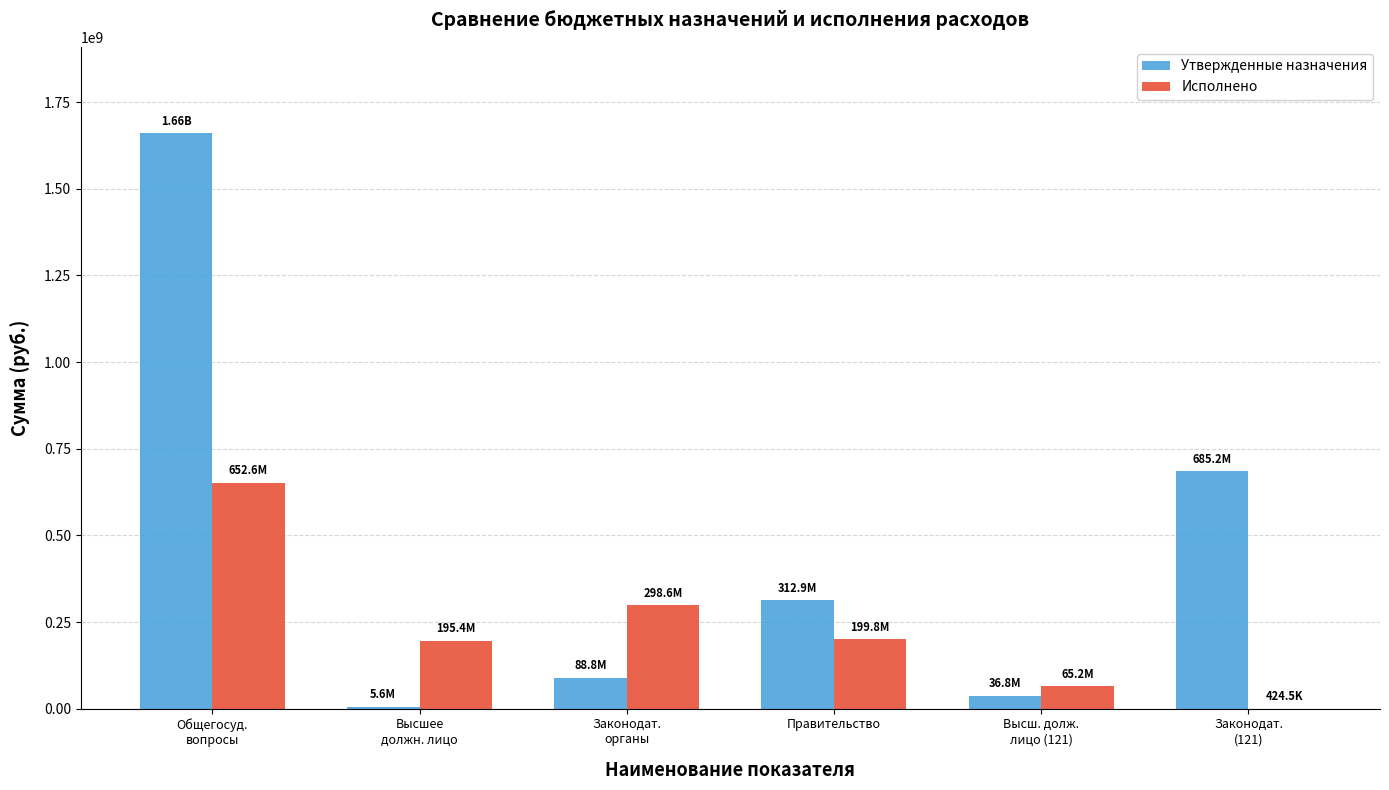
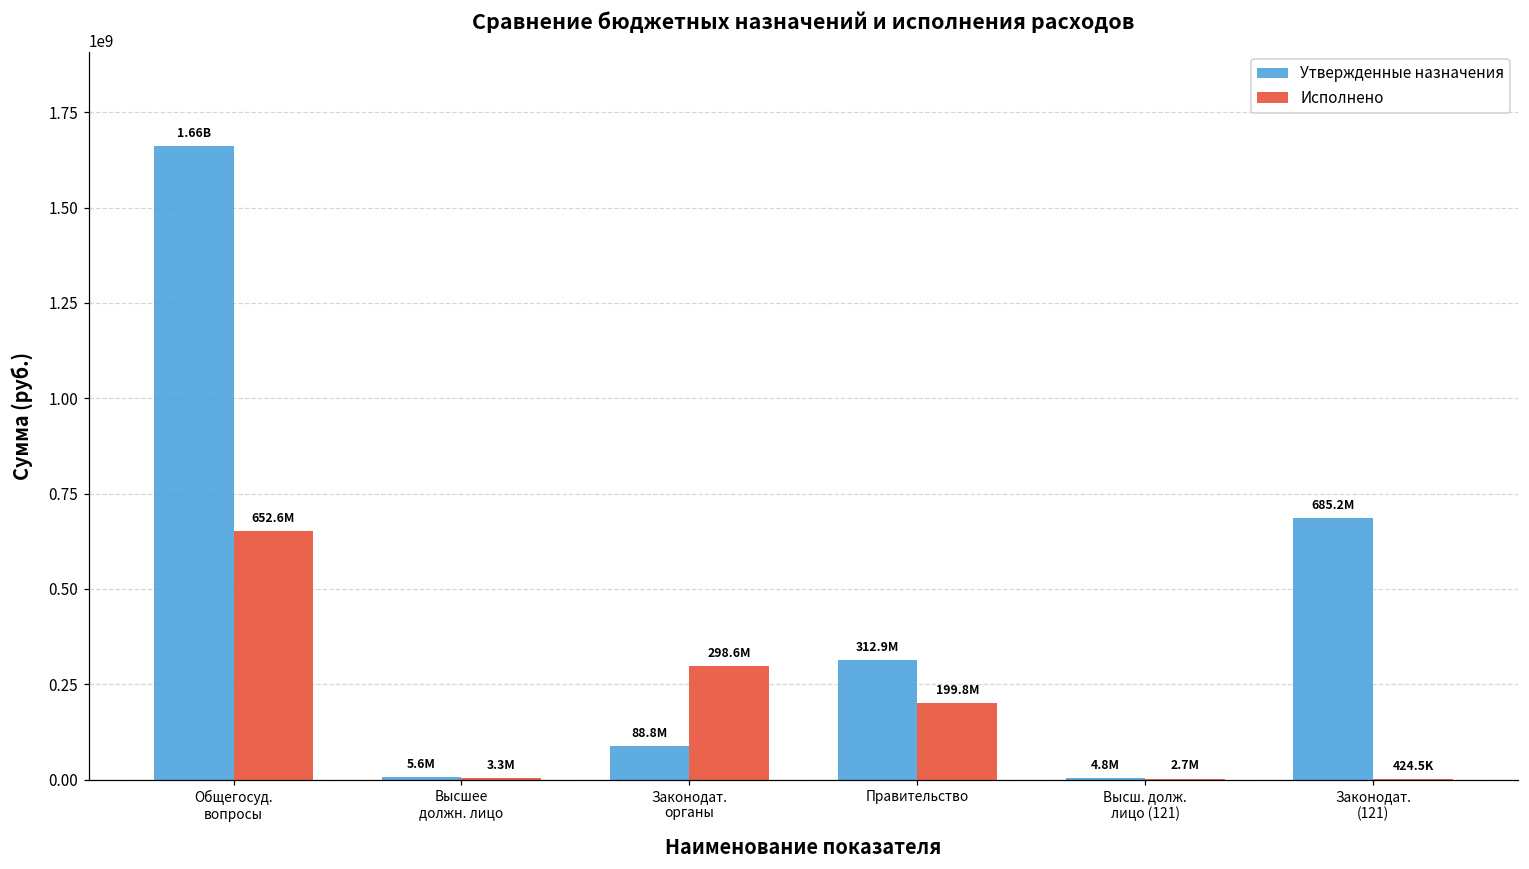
Исполнено, Высшее должн. лицо: 195.4M -> 3.3M
Утвержденные назначения, Высш. долж. лицо (121): 36.8M -> 4.8M
Исполнено, Высш. долж. лицо (121): 65.2M -> 2.7M
